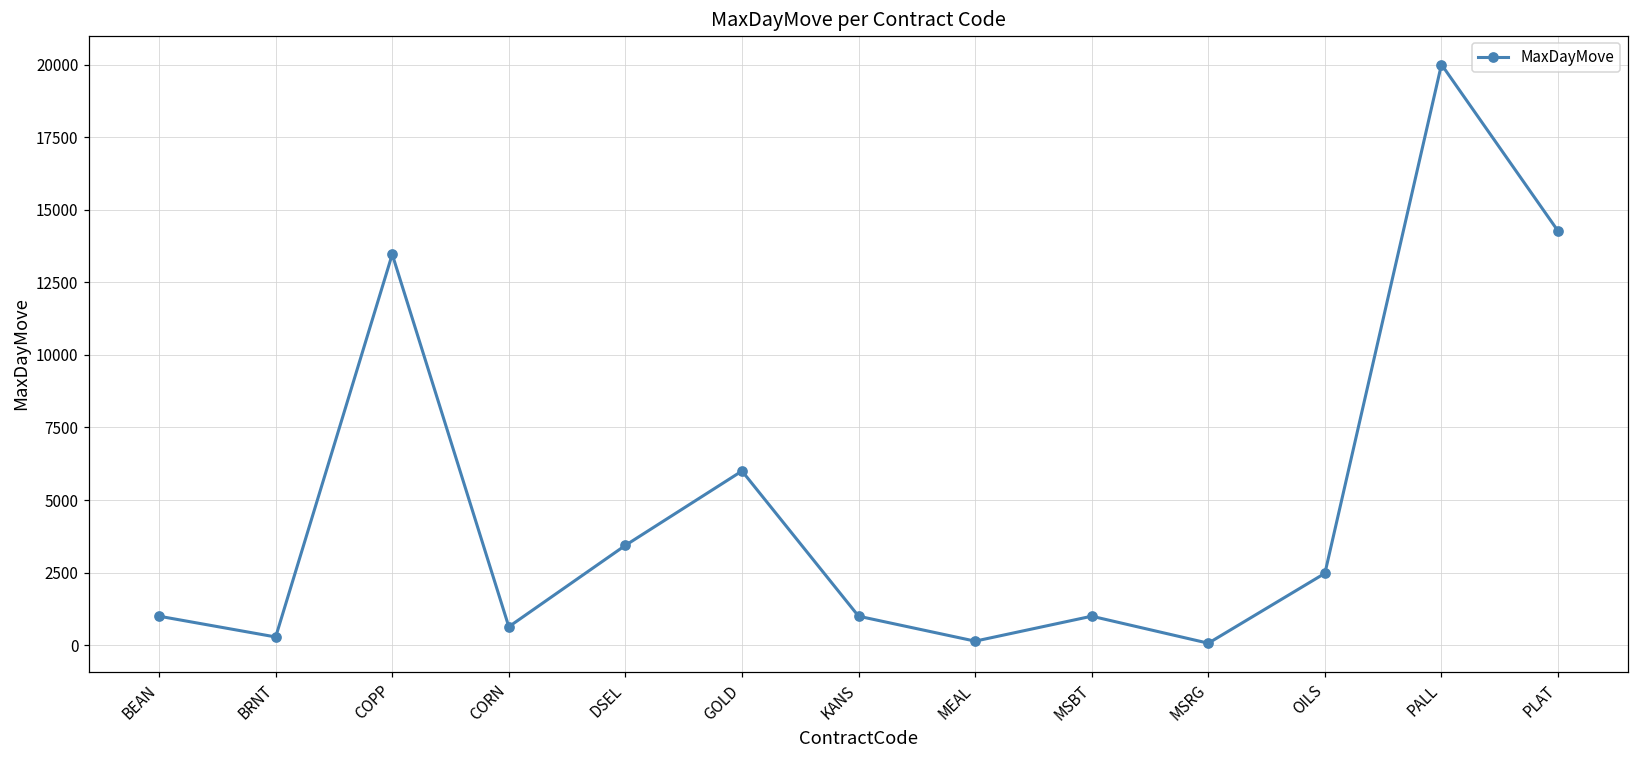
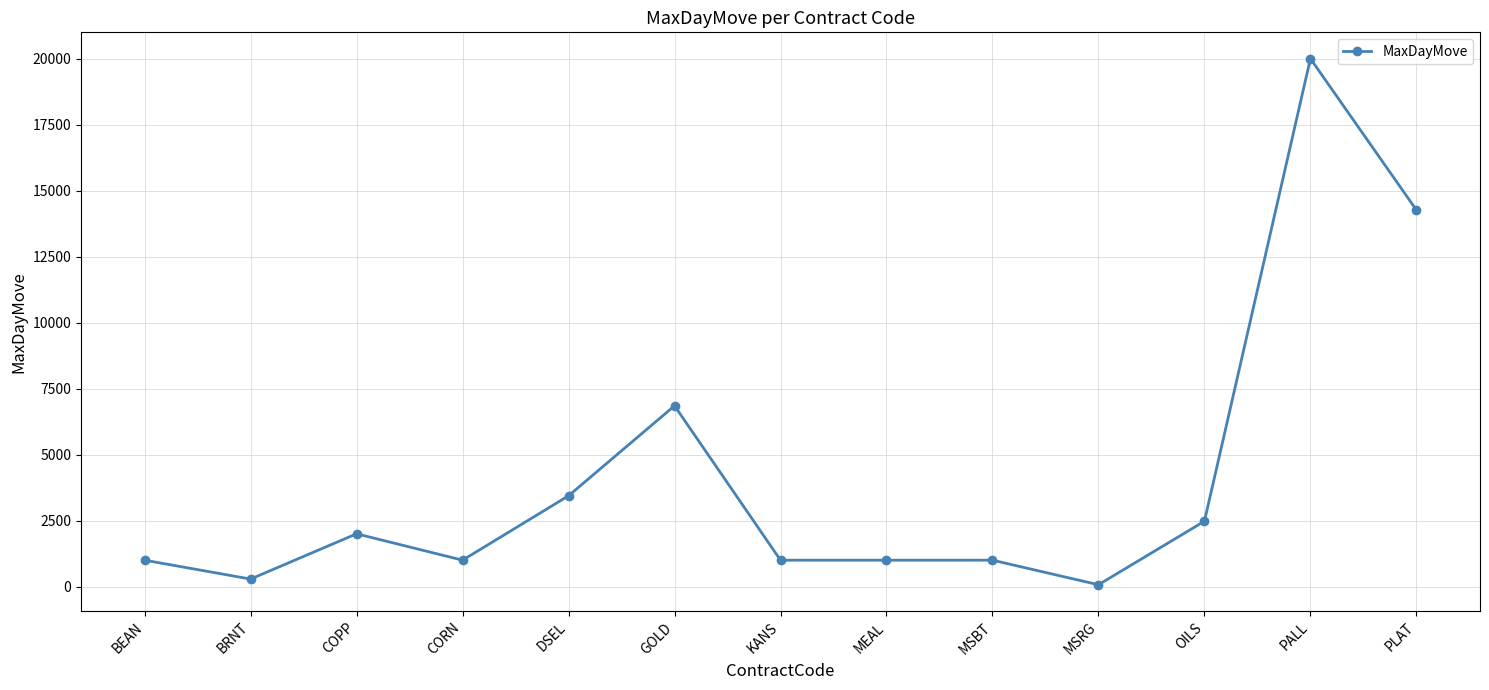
COPP: 13500 -> 2000
CORN: 600 -> 1000
GOLD: 6000 -> 6800
MEAL: 100 -> 1000
